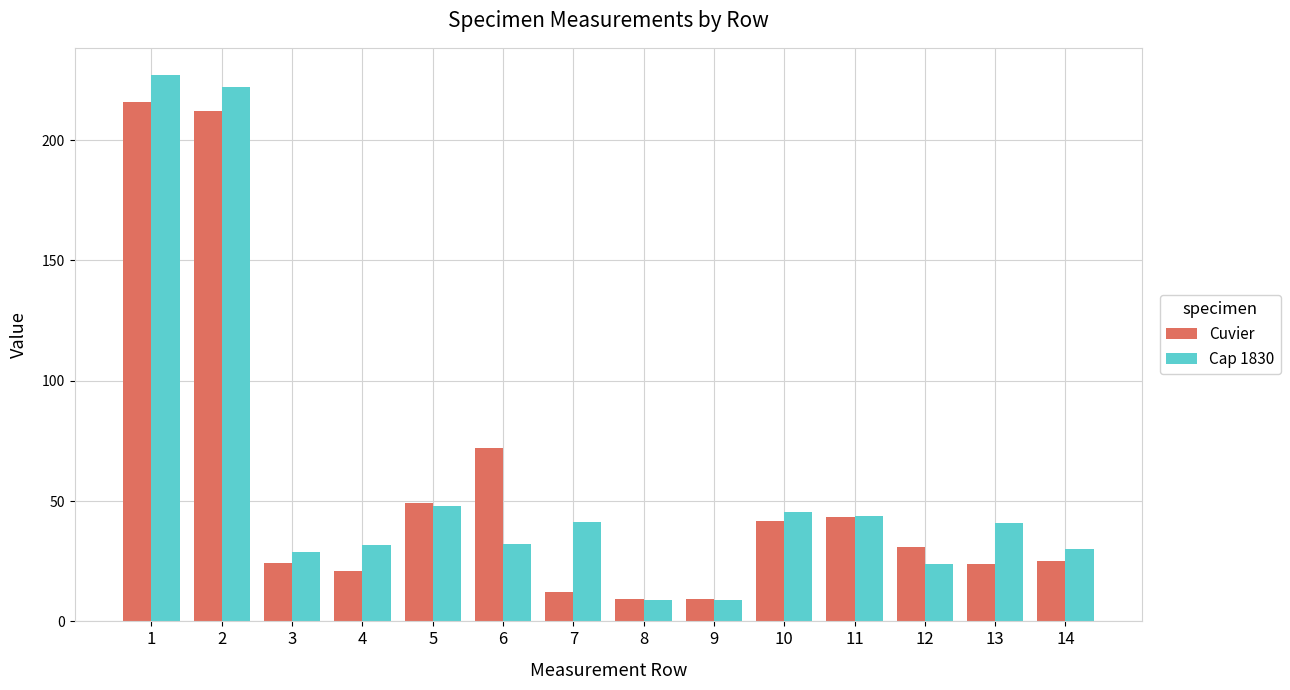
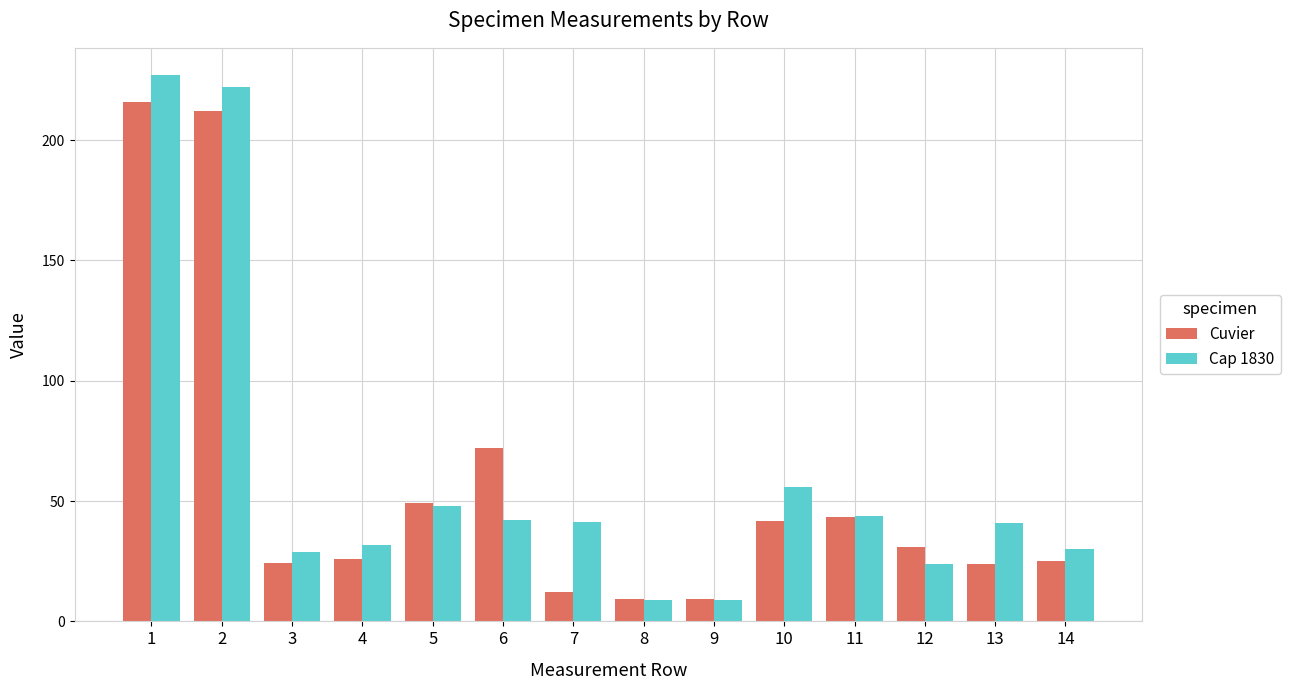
Cuvier, 4: 21 -> 26
Cap 1830, 6: 32 -> 42
Cap 1830, 10: 46 -> 56
